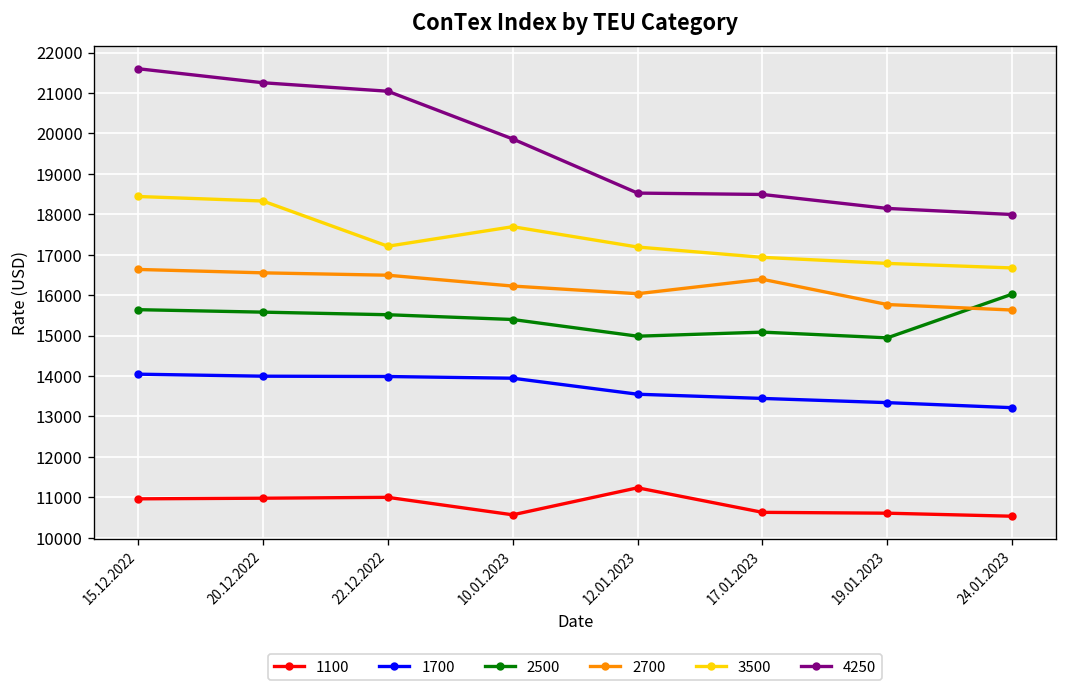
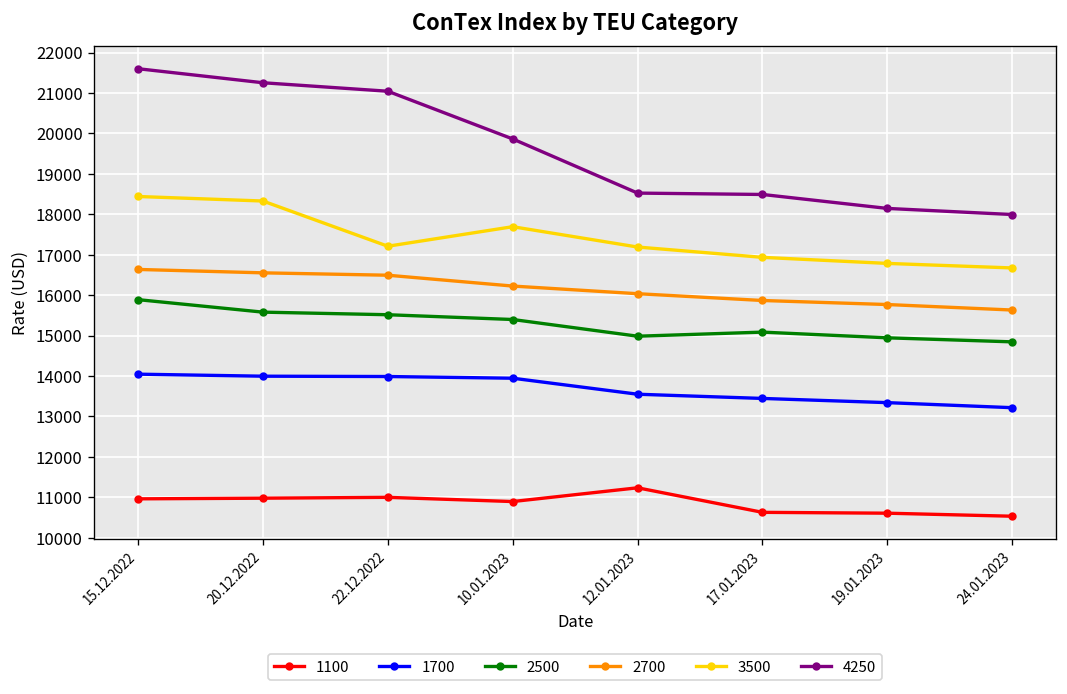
2500, 15.12.2022: 15600 -> 15900
1100, 10.01.2023: 10600 -> 10900
2700, 17.01.2023: 16400 -> 15900
2500, 24.01.2023: 16000 -> 14800
